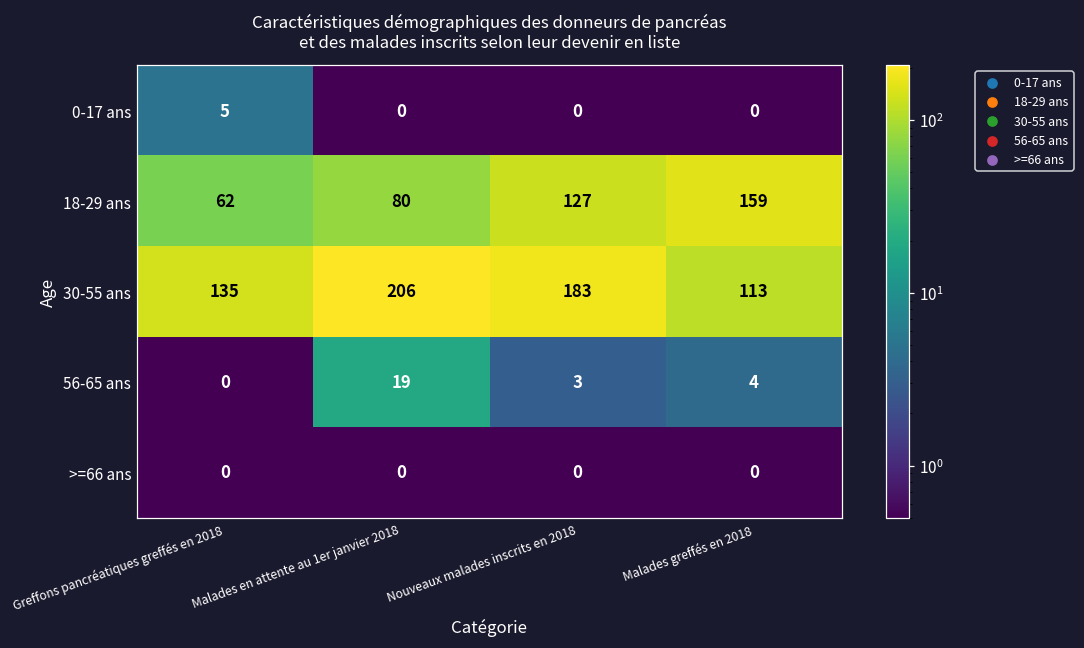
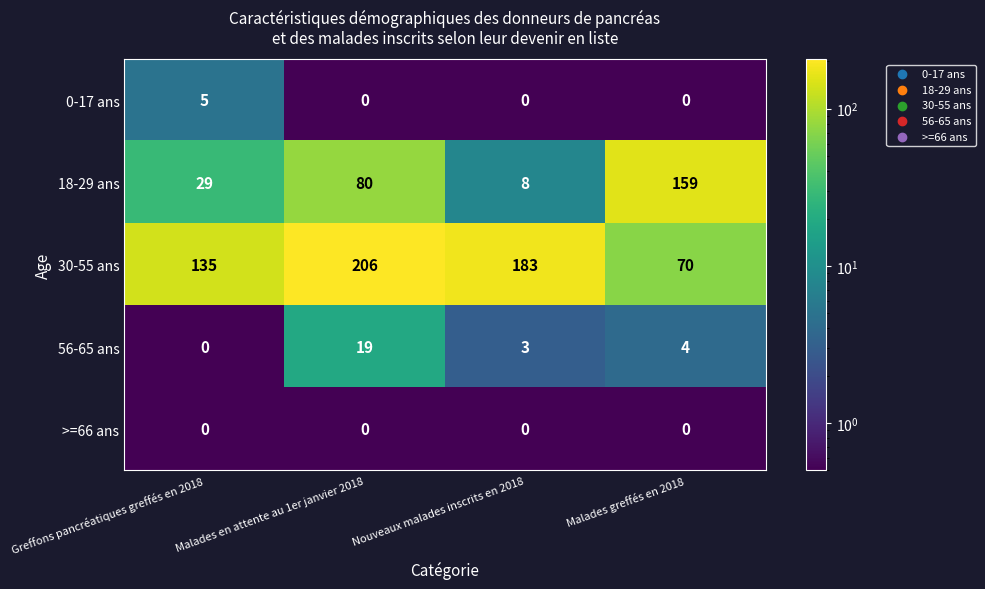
18-29 ans, Greffons pancréatiques greffés en 2018: 62 -> 29
18-29 ans, Nouveaux malades inscrits en 2018: 127 -> 8
30-55 ans, Malades greffés en 2018: 113 -> 70
